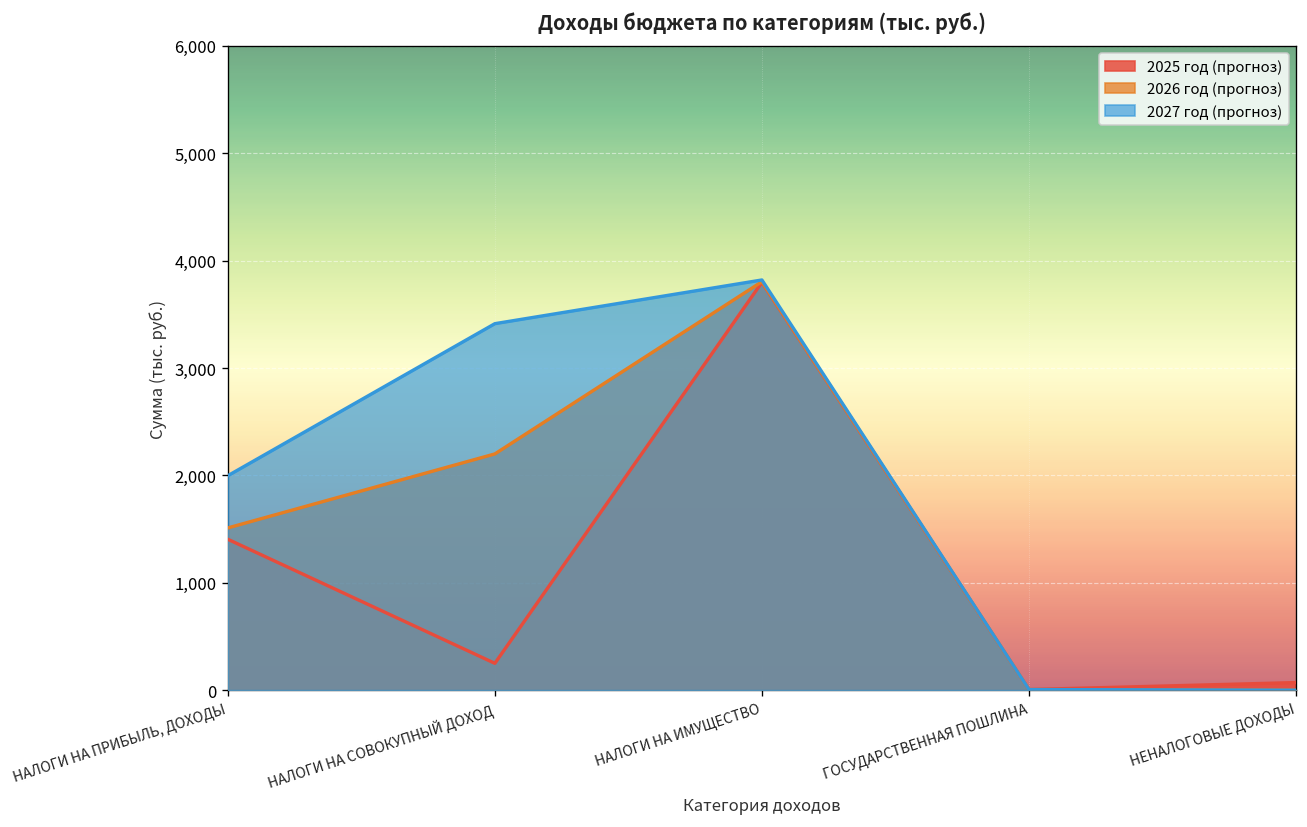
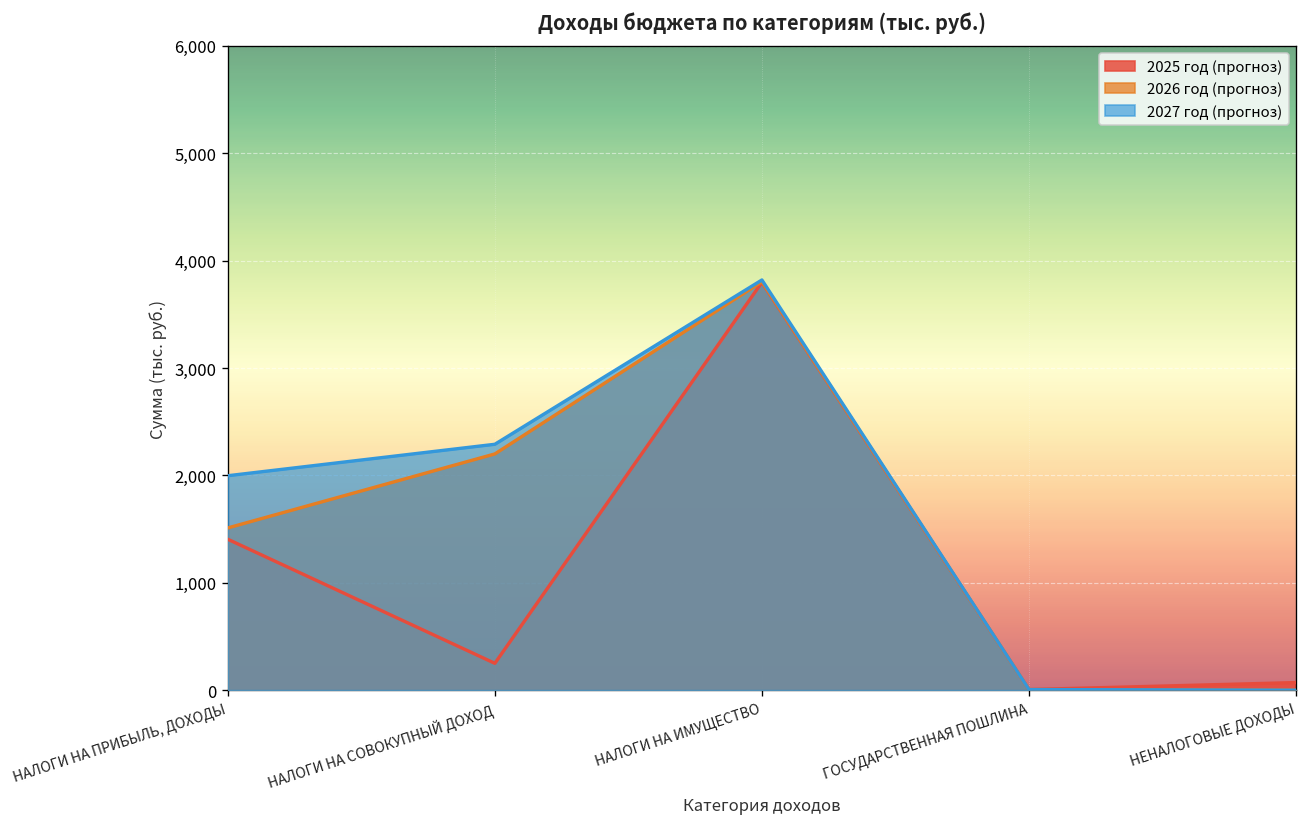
2027 год (прогноз), НАЛОГИ НА СОВОКУПНЫЙ ДОХОД: 3,400 -> 2,300
